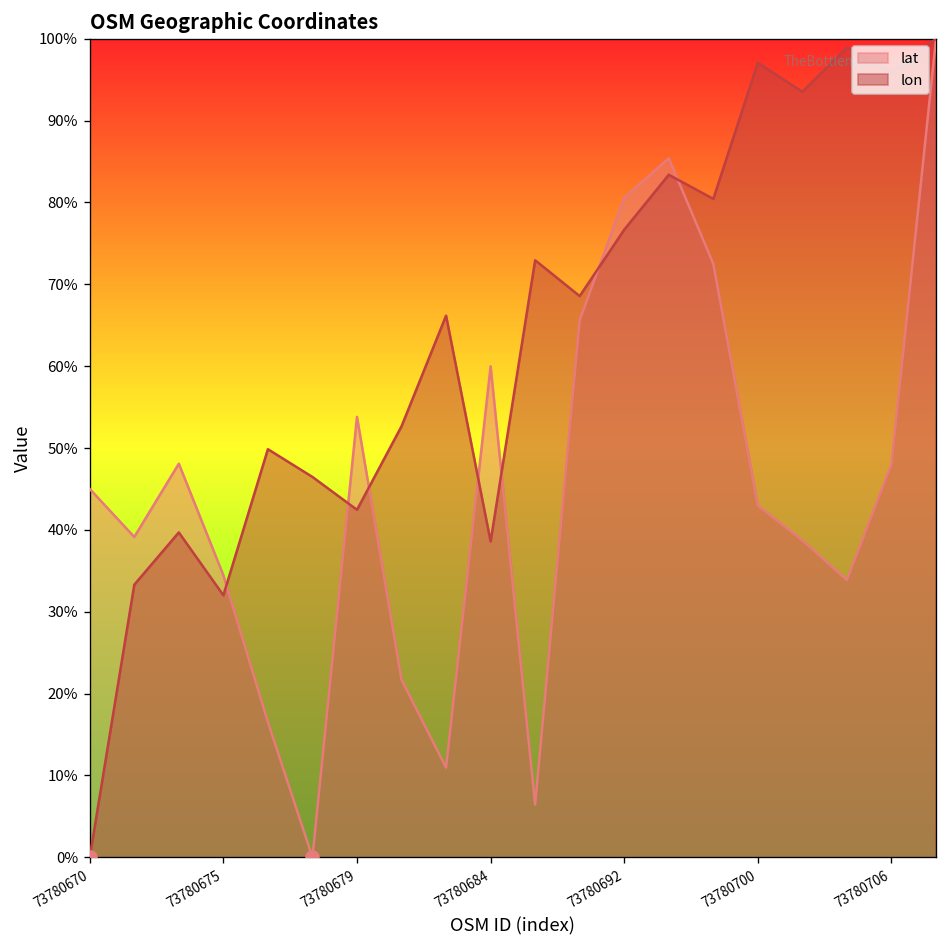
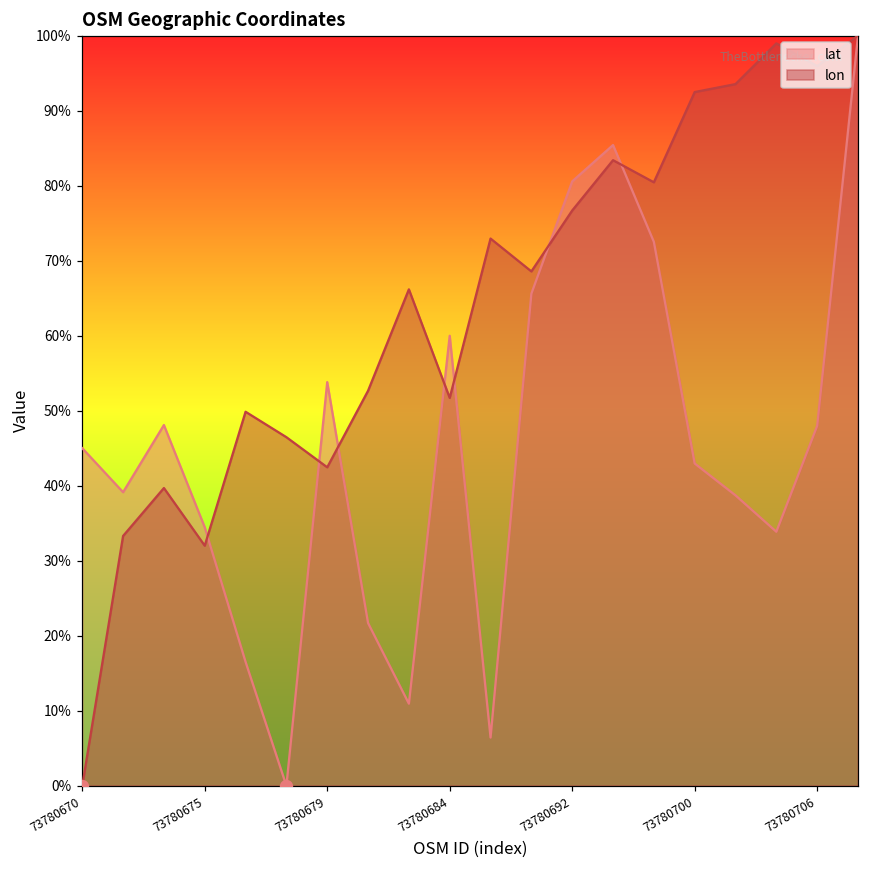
lon, 73780684: 39% -> 52%
lon, 73780700: 97% -> 92%
